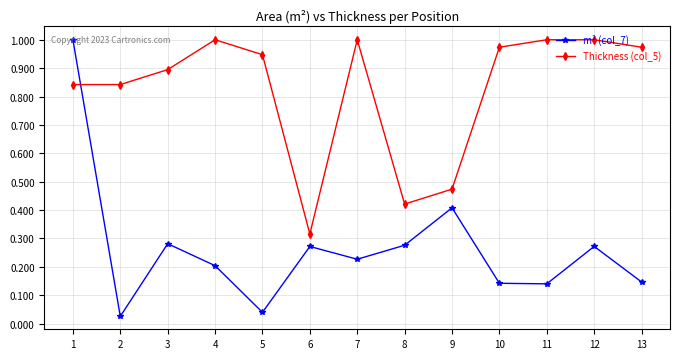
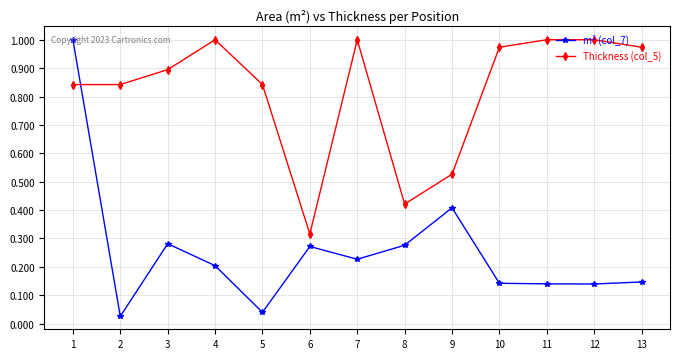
Thickness (col_5), 5: 0.95 -> 0.84
Thickness (col_5), 9: 0.47 -> 0.53
m² (col_7), 12: 0.27 -> 0.14
